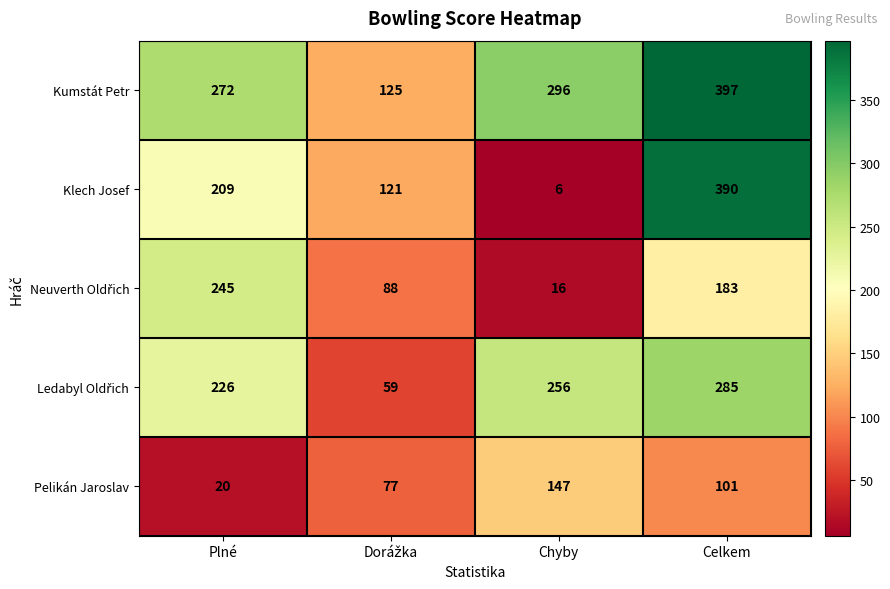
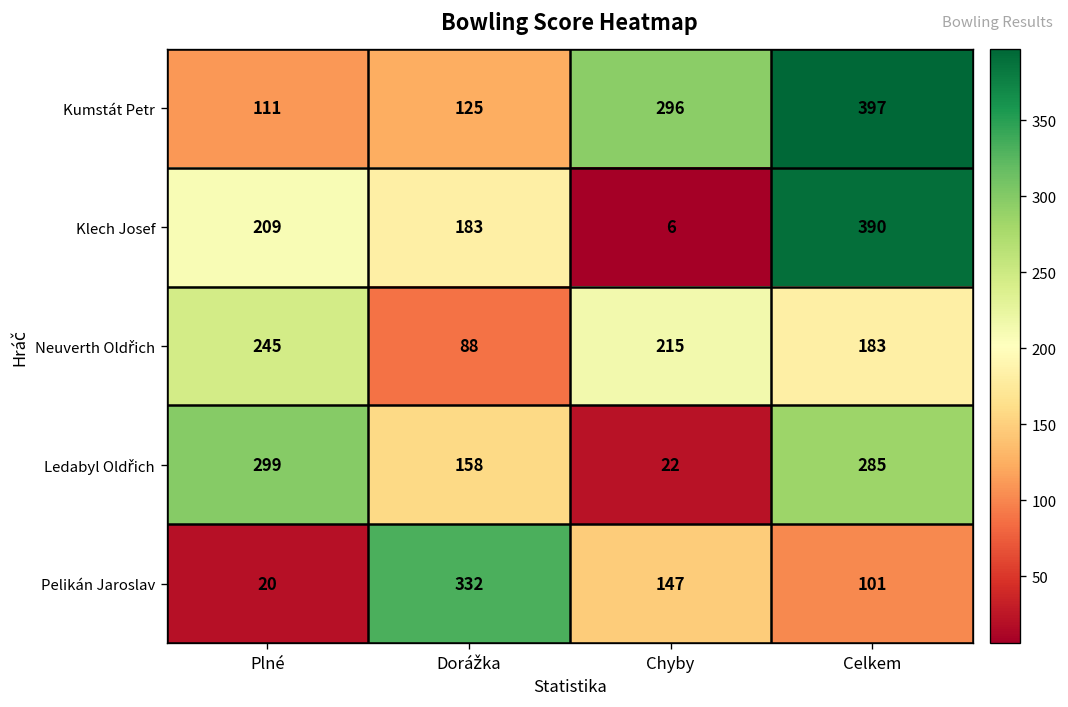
Kumstát Petr, Plné: 272 -> 111
Klech Josef, Dorážka: 121 -> 183
Neuverth Oldřich, Chyby: 16 -> 215
Ledabyl Oldřich, Plné: 226 -> 299
Ledabyl Oldřich, Dorážka: 59 -> 158
Ledabyl Oldřich, Chyby: 256 -> 22
Pelikán Jaroslav, Dorážka: 77 -> 332
